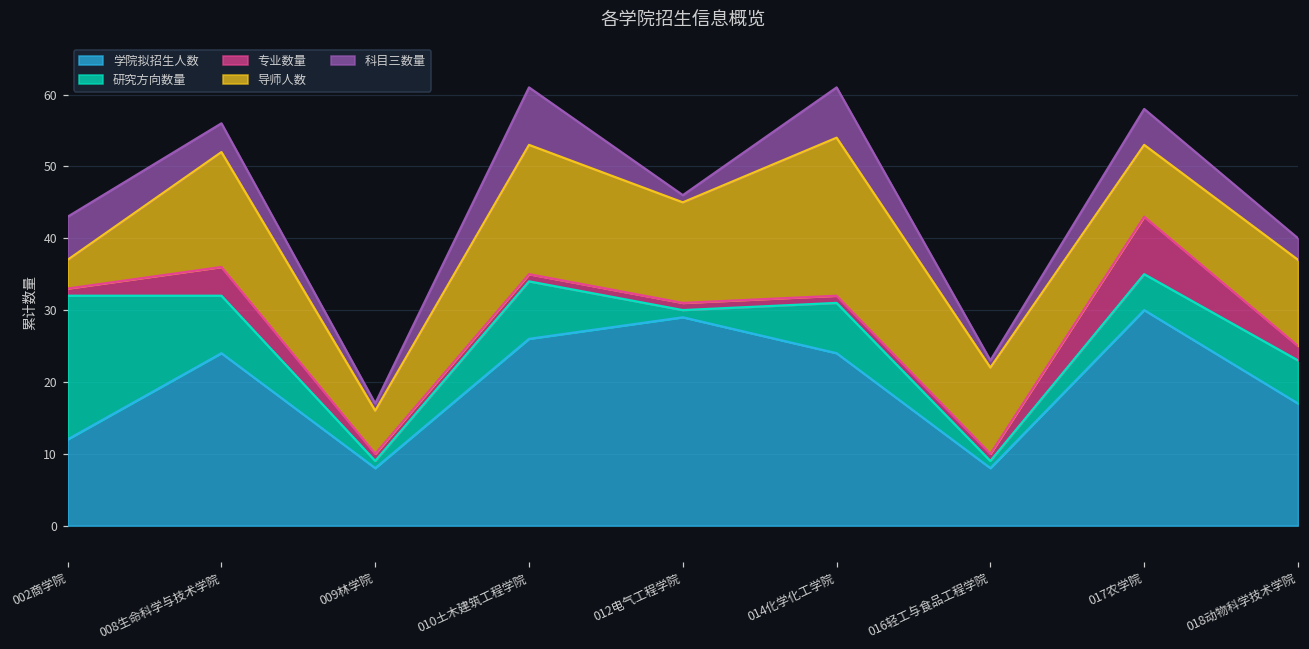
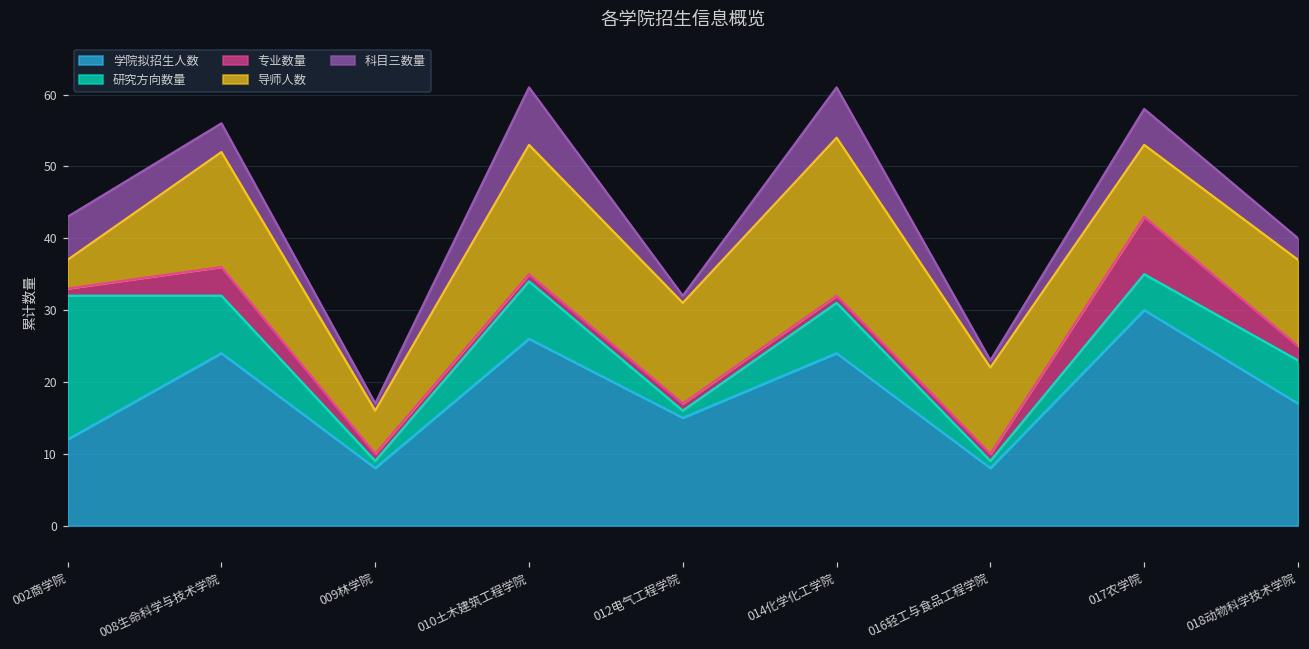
学院拟招生人数, 012电气工程学院: 29 -> 15
